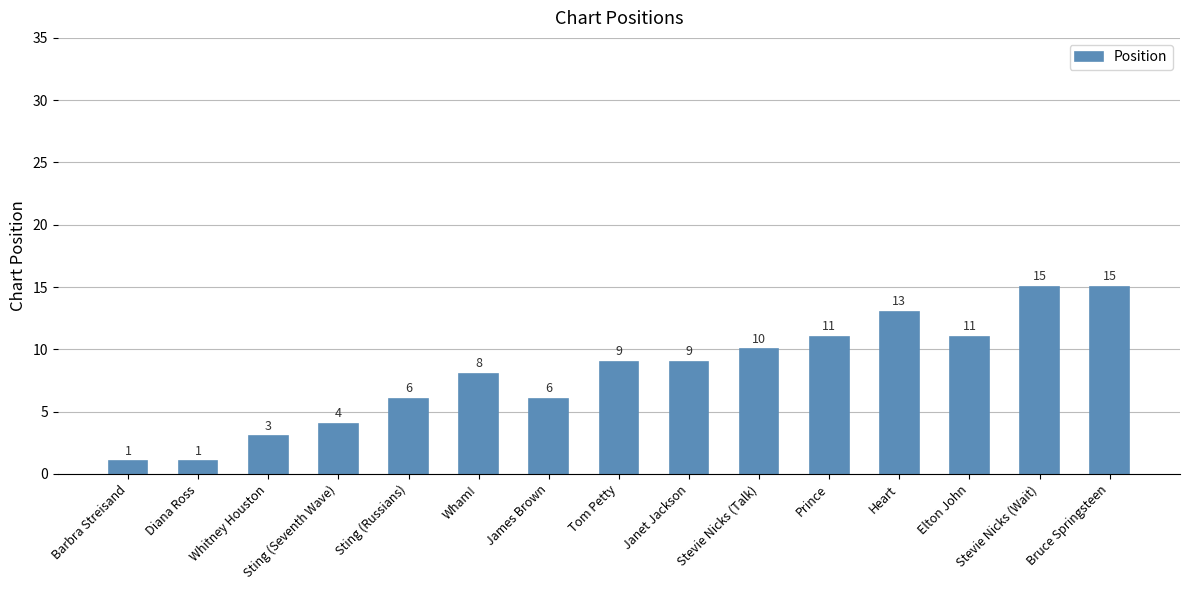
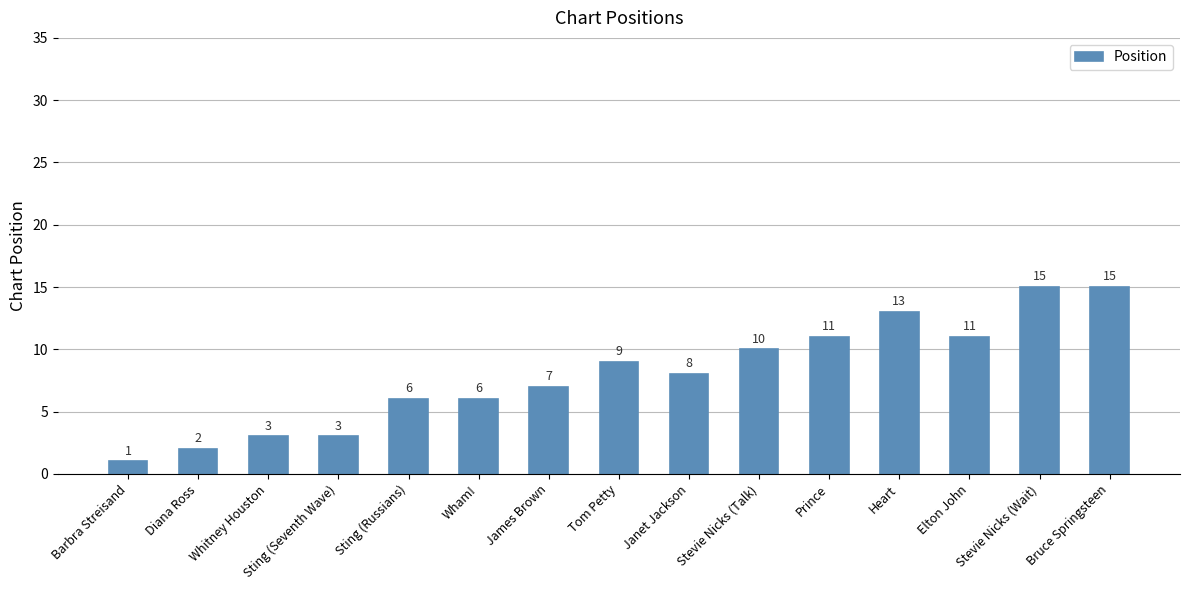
Diana Ross: 1 -> 2
Sting (Seventh Wave): 4 -> 3
Wham!: 8 -> 6
James Brown: 6 -> 7
Janet Jackson: 9 -> 8
